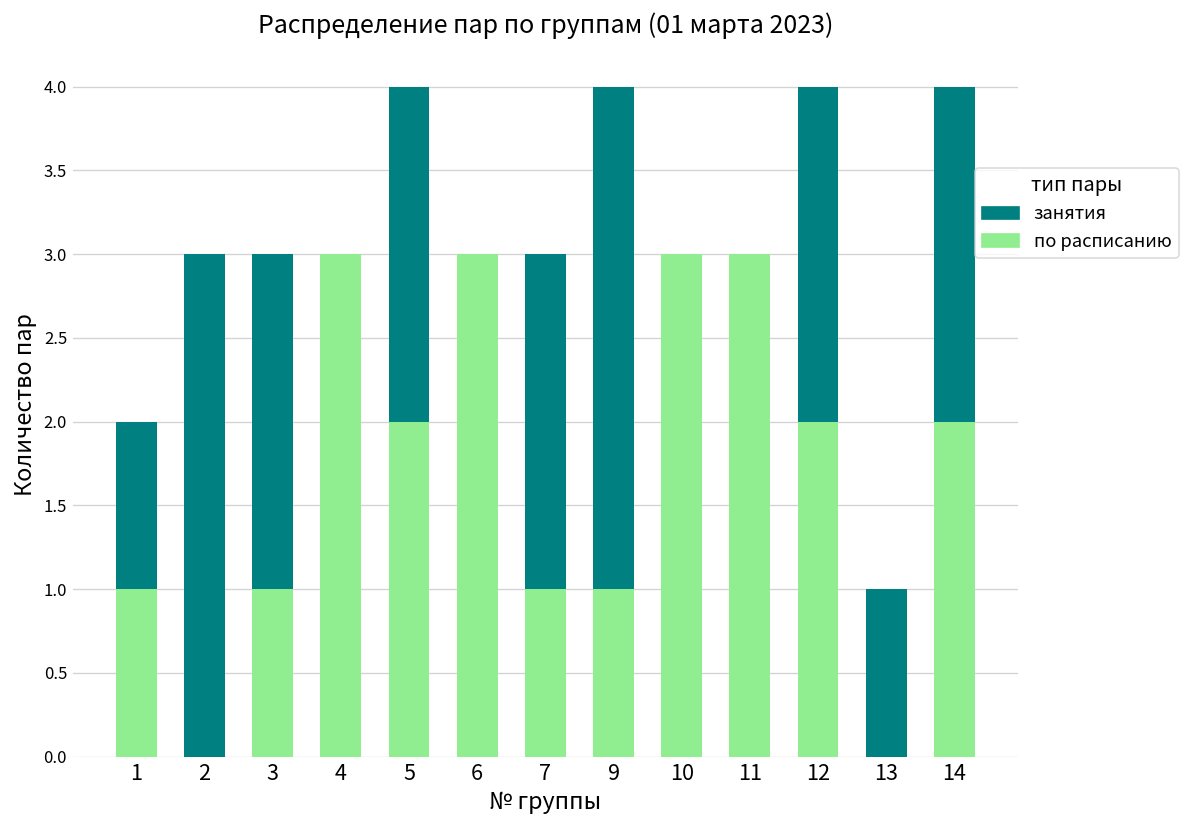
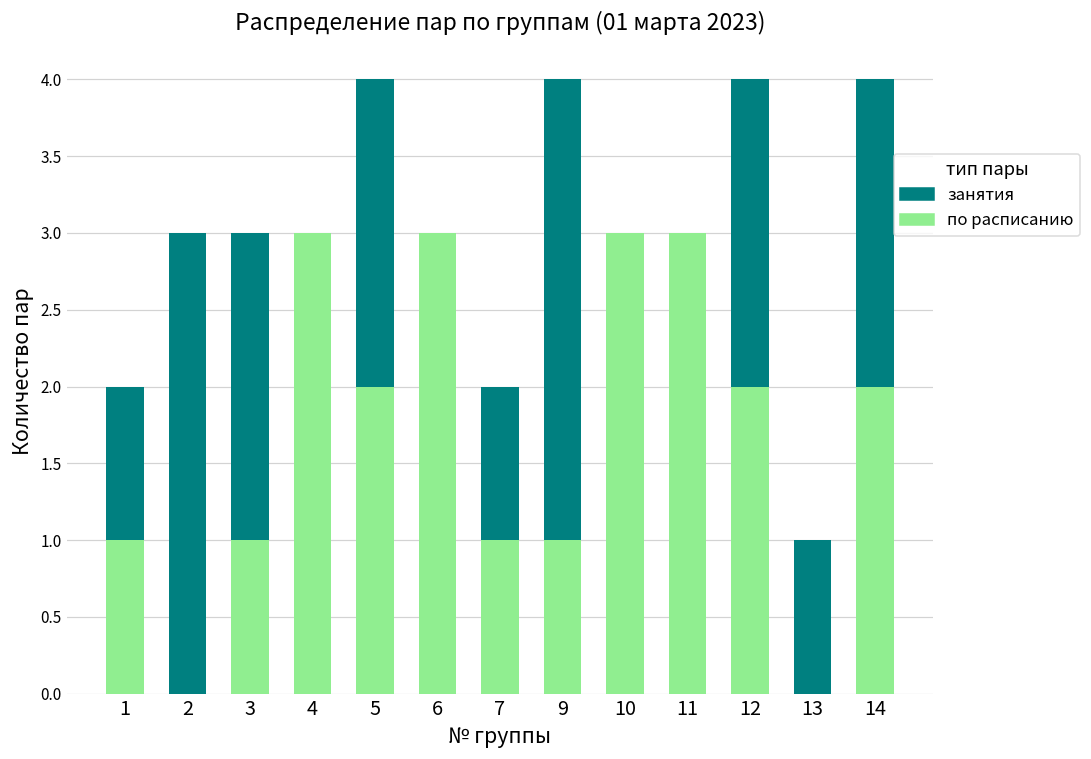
занятия, 7: 2 -> 1
